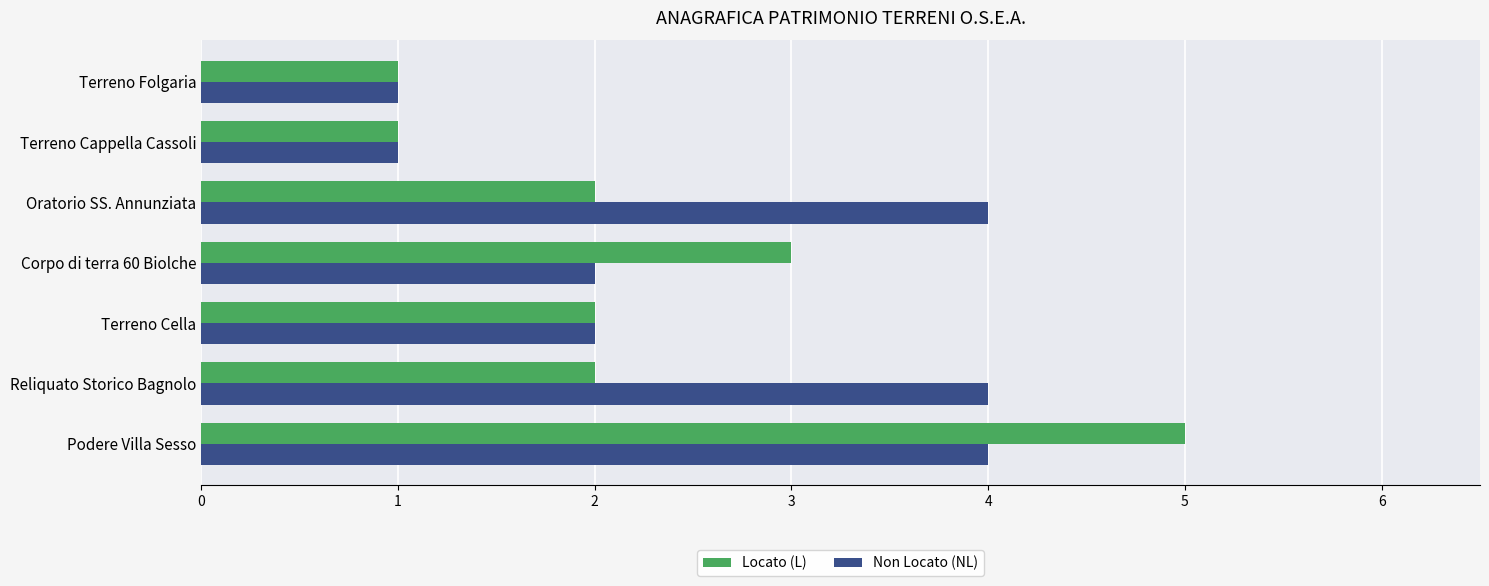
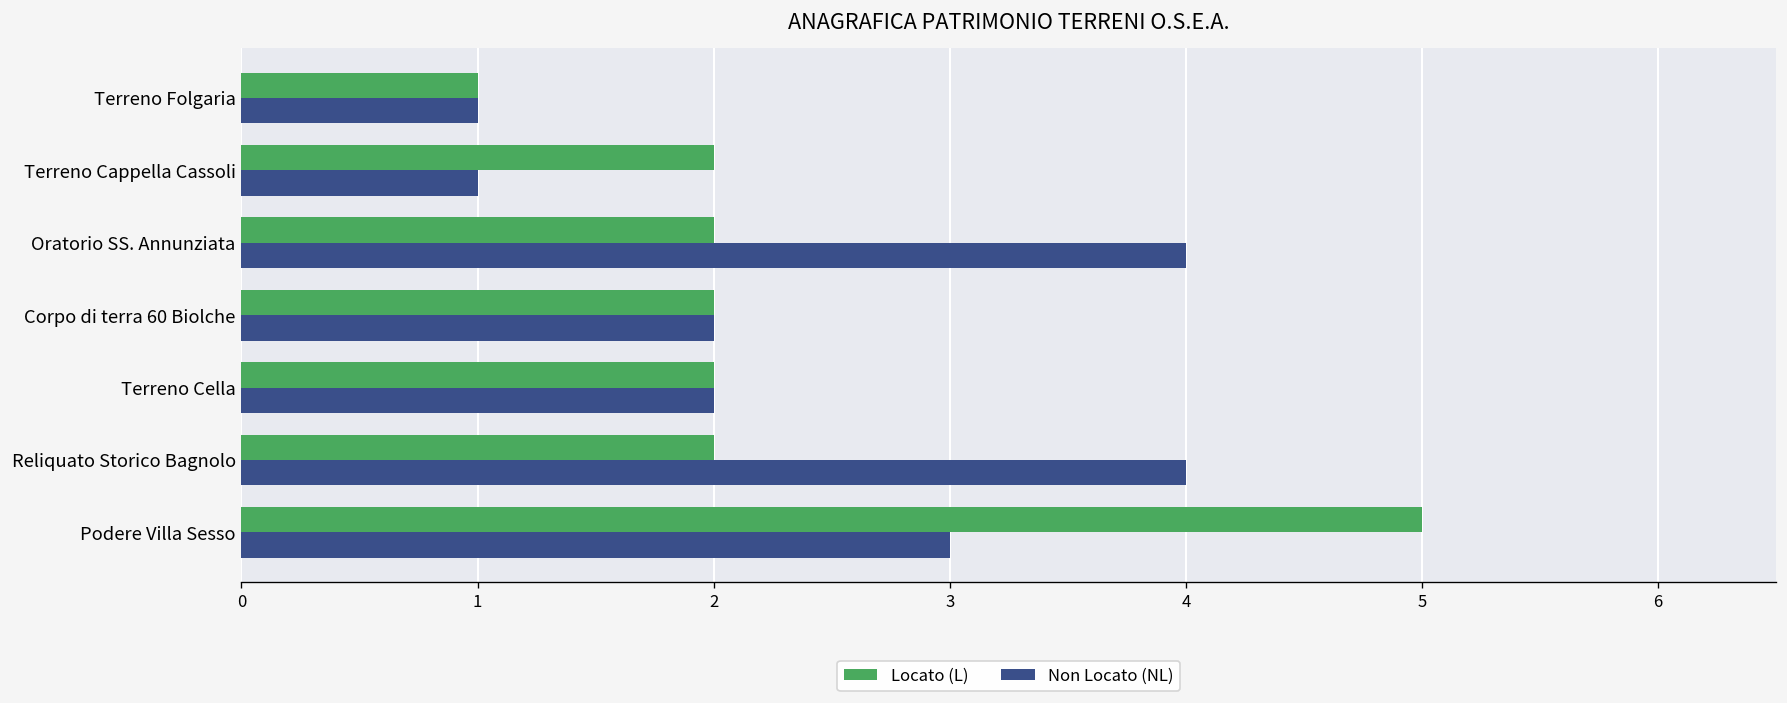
Locato (L), Terreno Cappella Cassoli: 1 -> 2
Locato (L), Corpo di terra 60 Biolche: 3 -> 2
Non Locato (NL), Podere Villa Sesso: 4 -> 3
